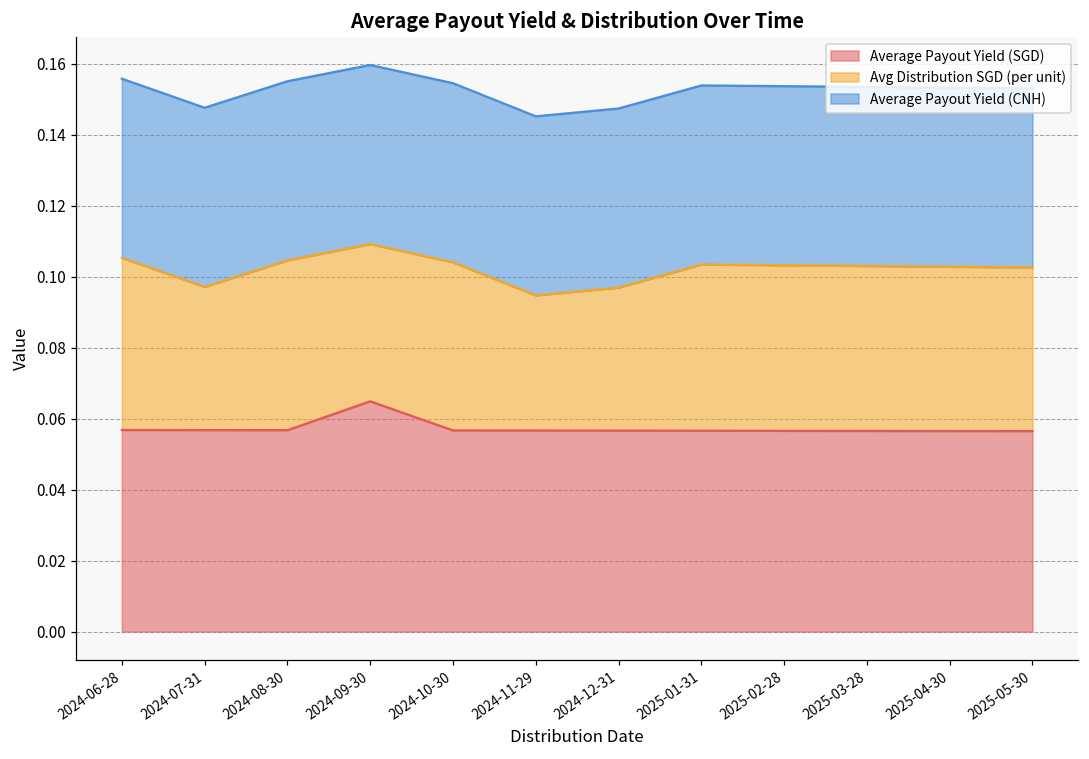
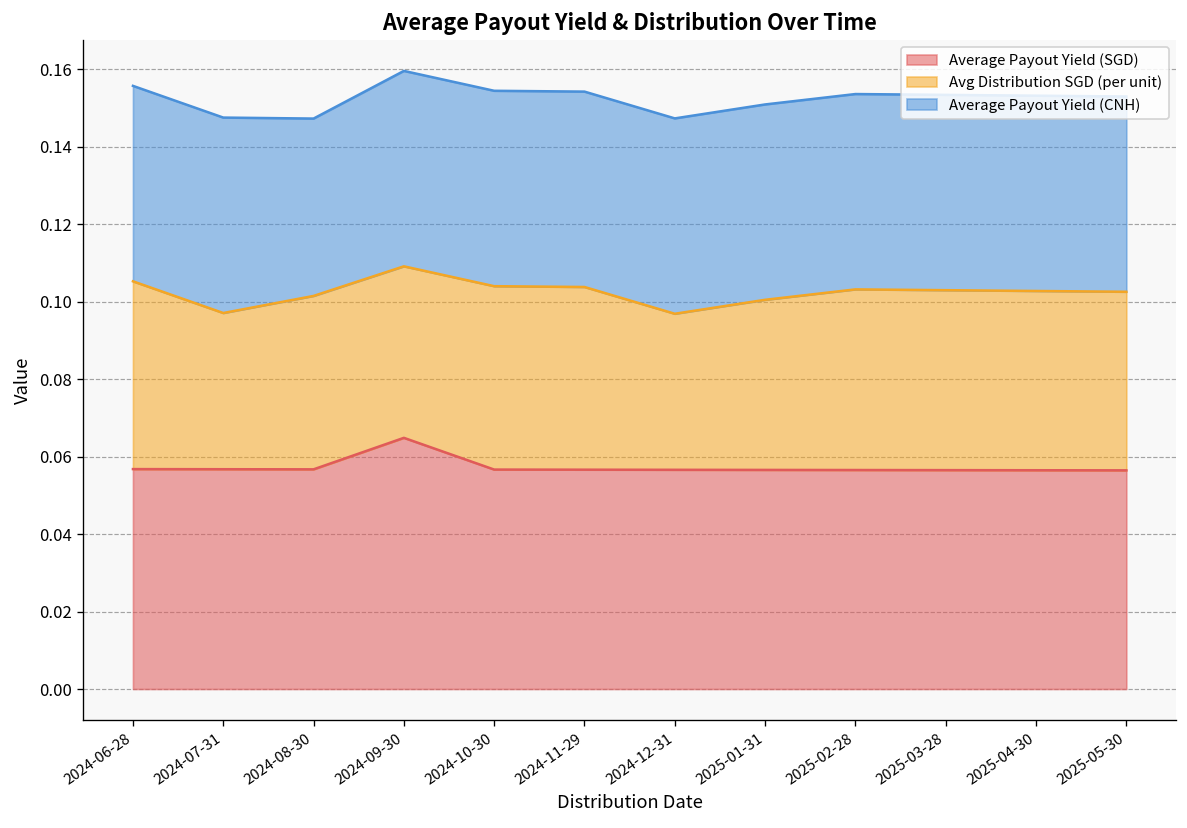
Avg Distribution SGD (per unit), 2024-08-30: 0.048 -> 0.045
Average Payout Yield (CNH), 2024-08-30: 0.050 -> 0.046
Avg Distribution SGD (per unit), 2024-11-29: 0.038 -> 0.047
Avg Distribution SGD (per unit), 2025-01-31: 0.047 -> 0.044
